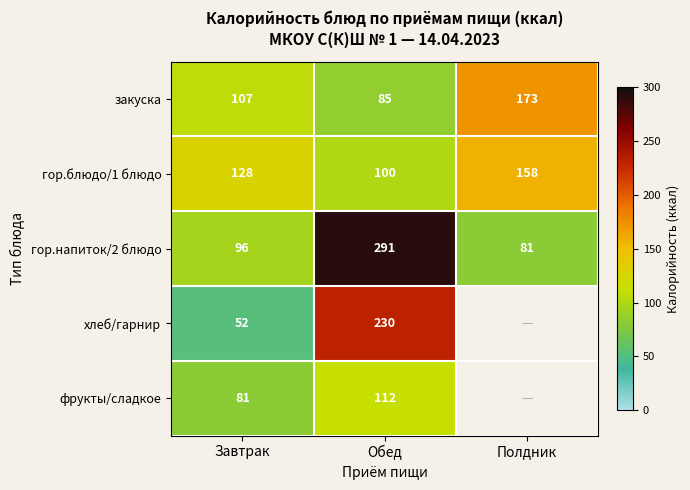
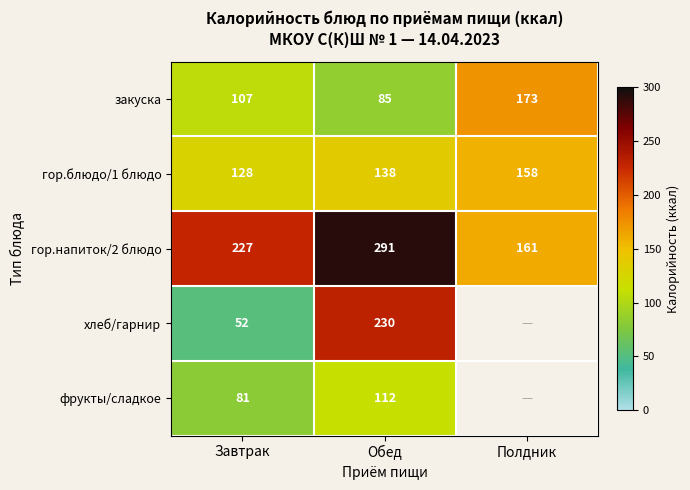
гор.блюдо/1 блюдо, Обед: 100 -> 138
гор.напиток/2 блюдо, Завтрак: 96 -> 227
гор.напиток/2 блюдо, Полдник: 81 -> 161
